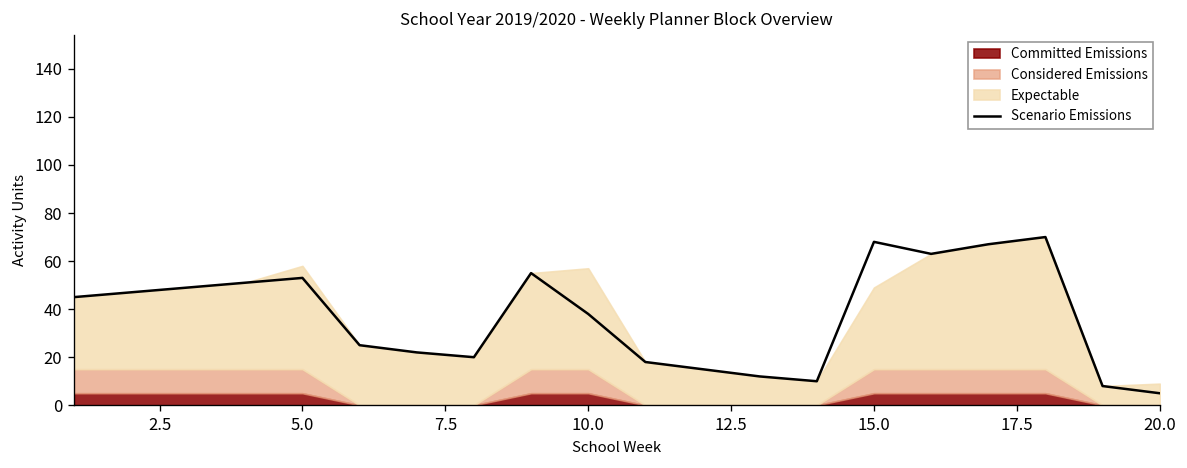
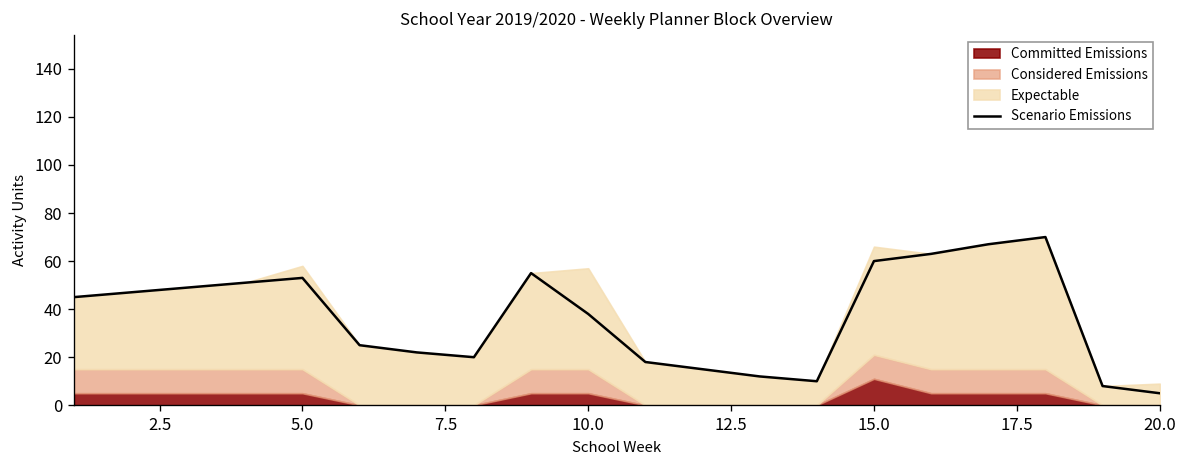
Scenario Emissions, 15.0: 68 -> 60
Committed Emissions, 15.0: 5 -> 11
Expectable, 15.0: 34 -> 45
